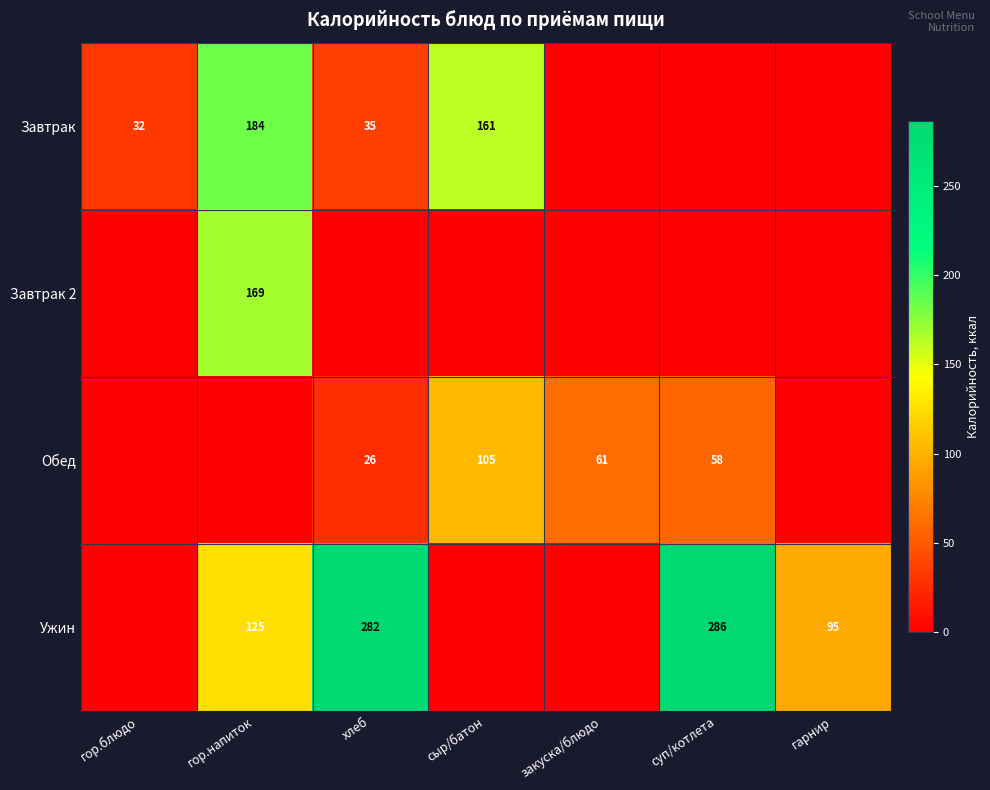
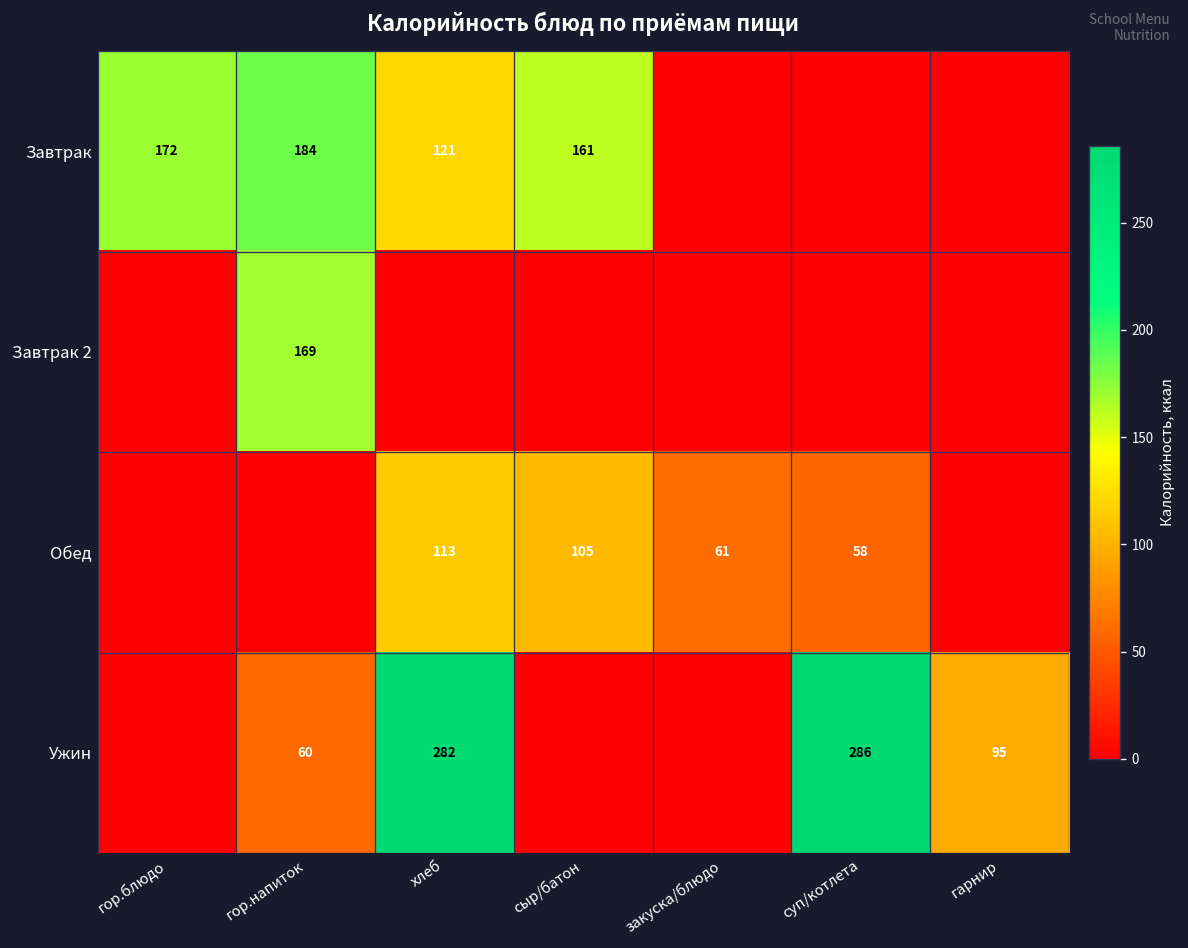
Завтрак, гор.блюдо: 32 -> 172
Завтрак, хлеб: 35 -> 121
Обед, хлеб: 26 -> 113
Ужин, гор.напиток: 125 -> 60
